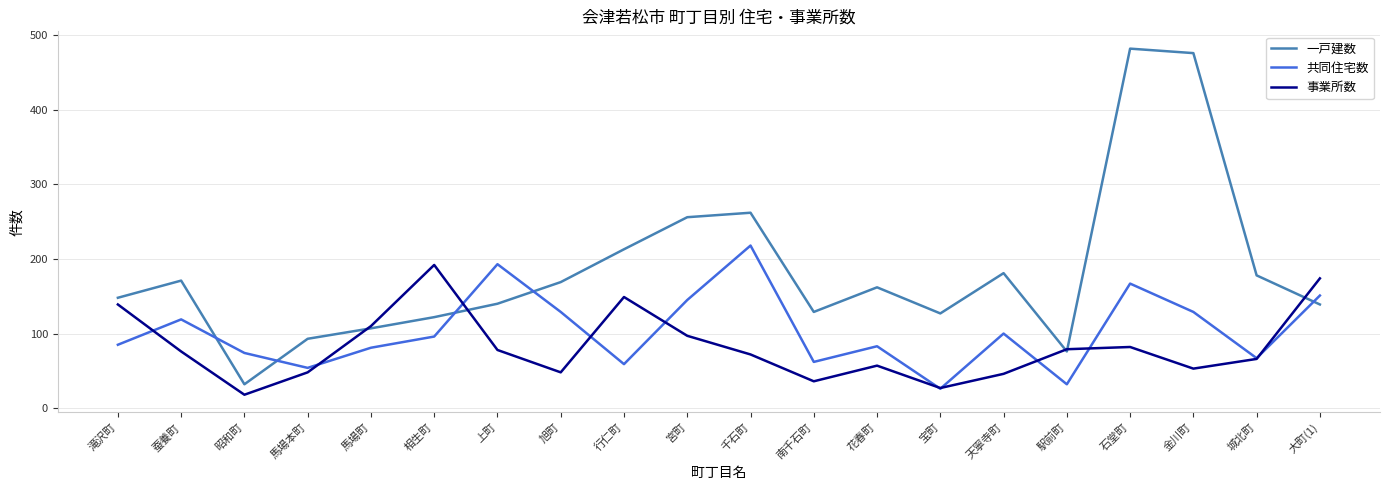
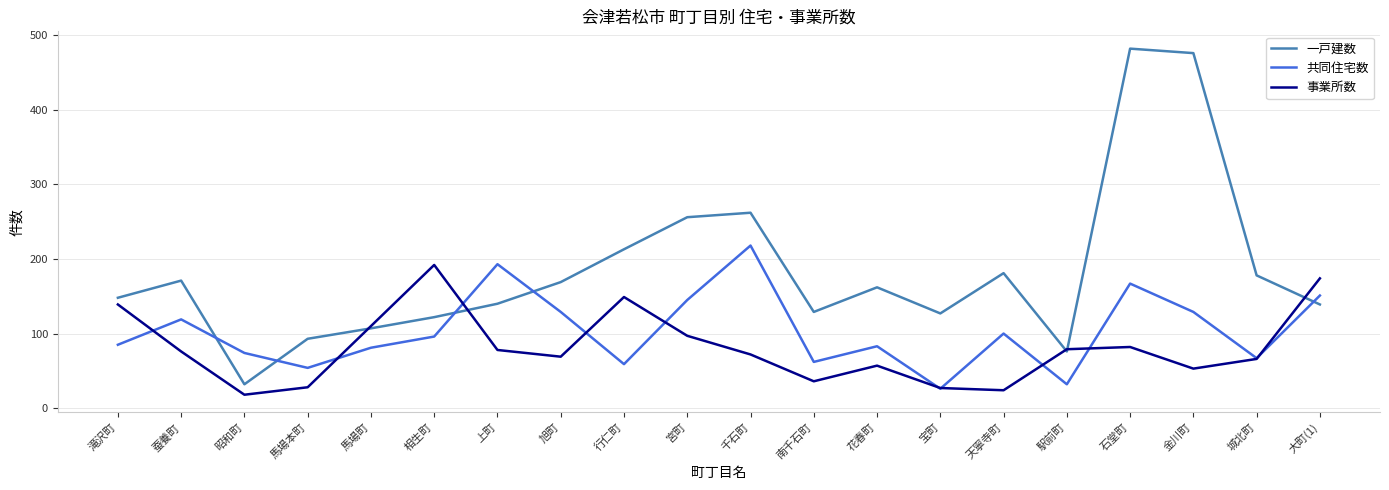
事業所数, 馬場本町: 50 -> 30
事業所数, 旭町: 50 -> 70
事業所数, 天寧寺町: 50 -> 20
